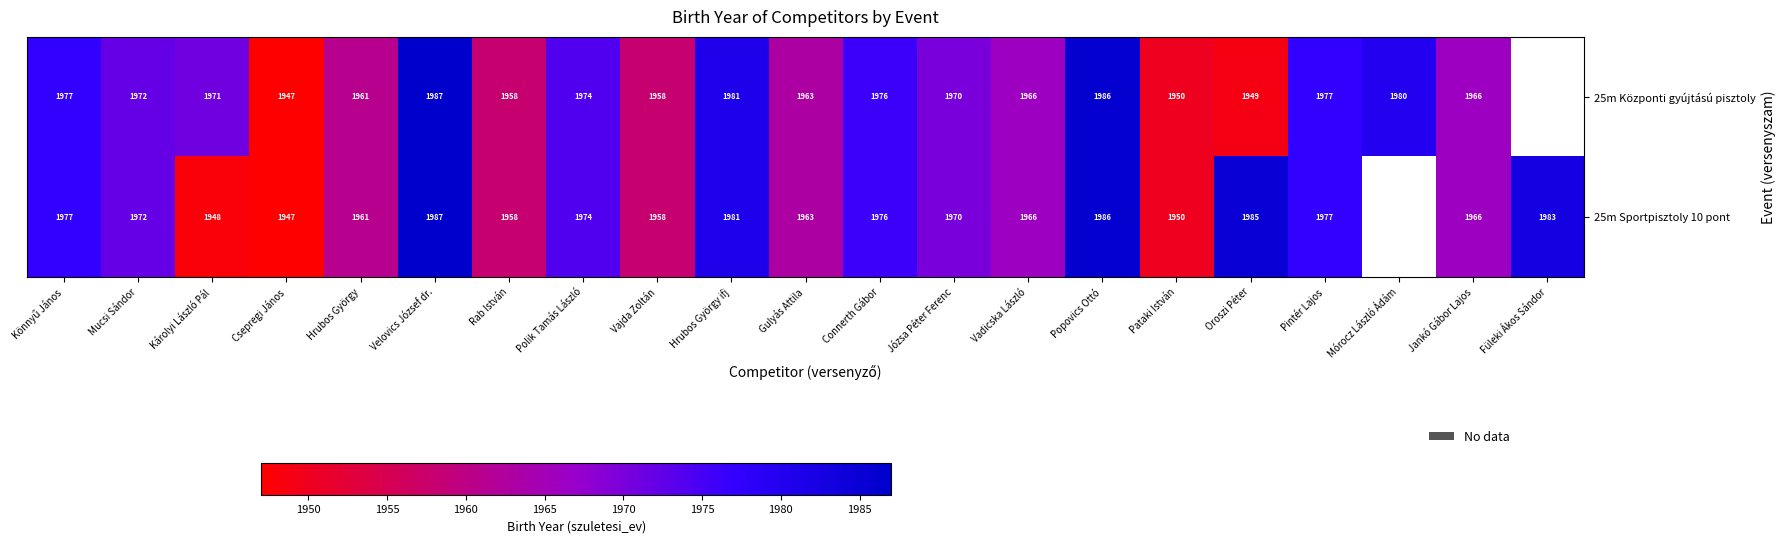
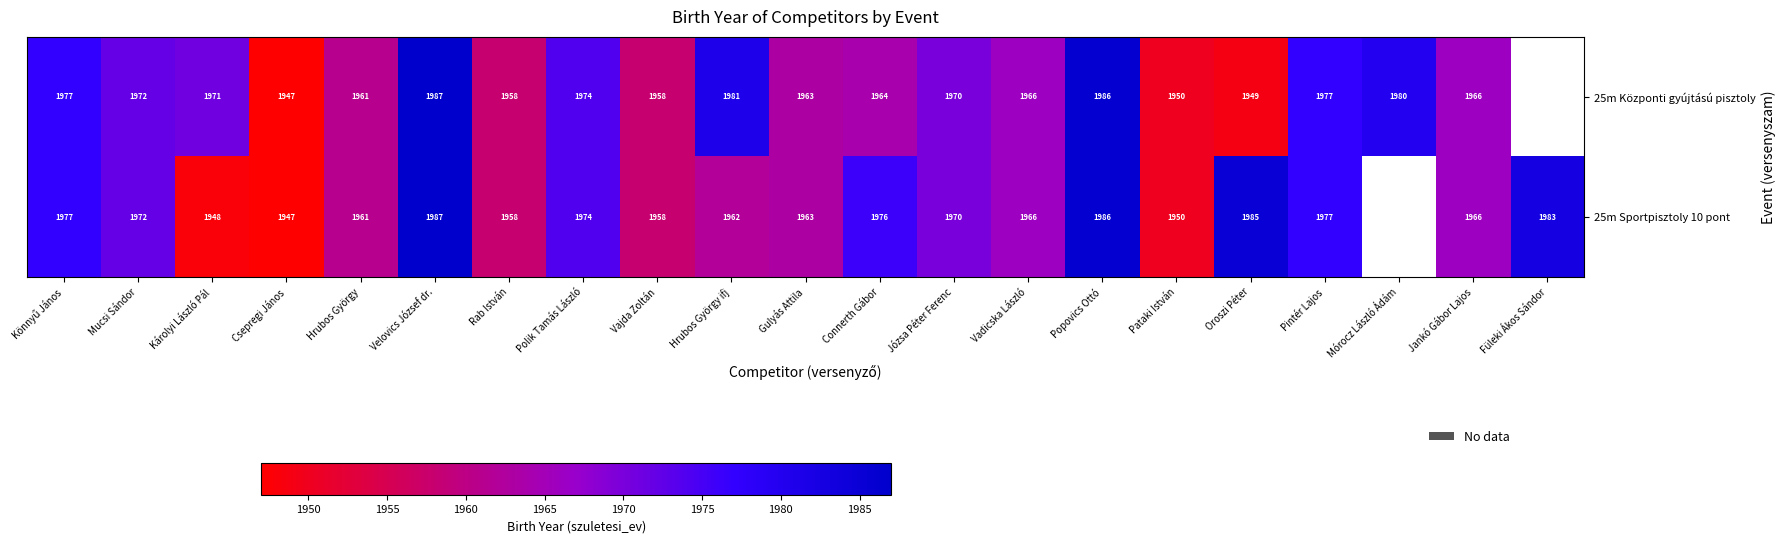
25m Központi gyújtású pisztoly, Connerth Gábor: 1976 -> 1964
25m Sportpisztoly 10 pont, Hrubos György ifj: 1981 -> 1962
